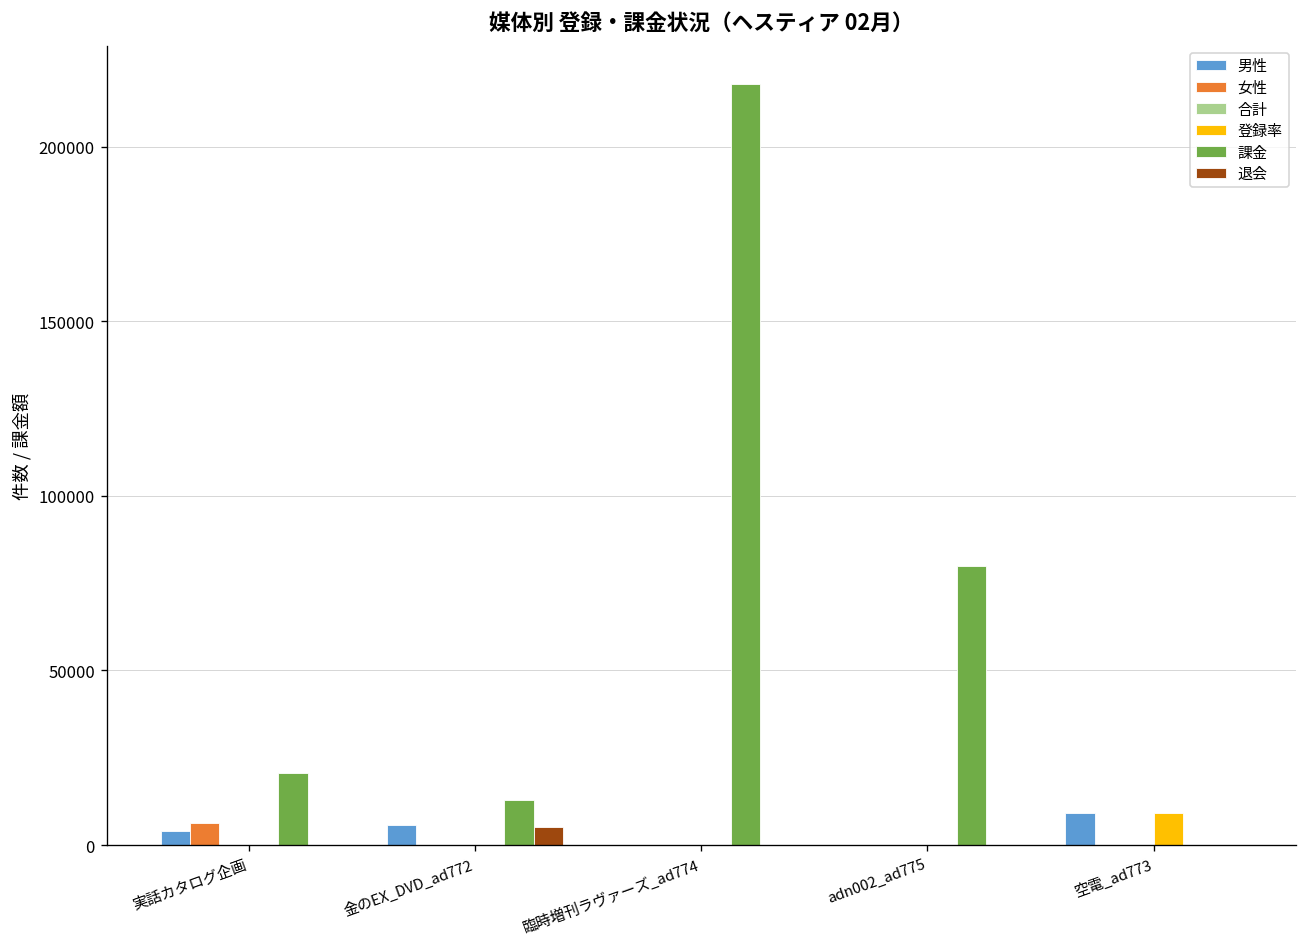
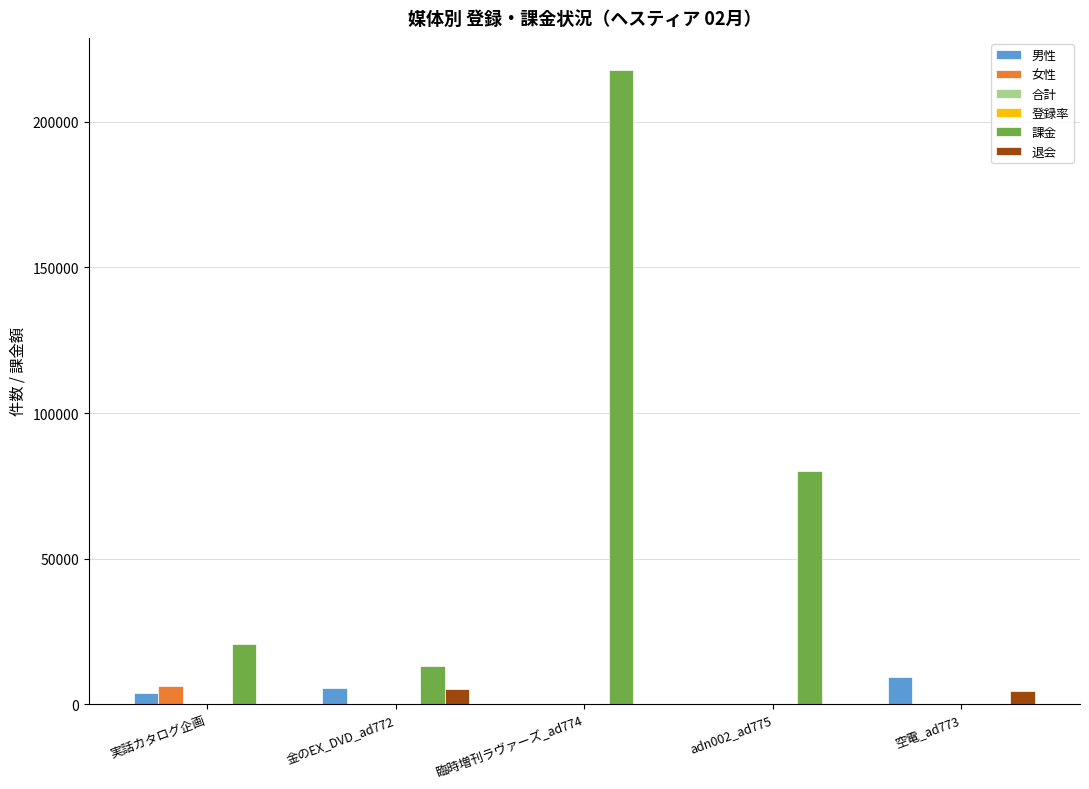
登録率, 空電_ad773: 9000 -> 0
退会, 空電_ad773: 0 -> 5000
